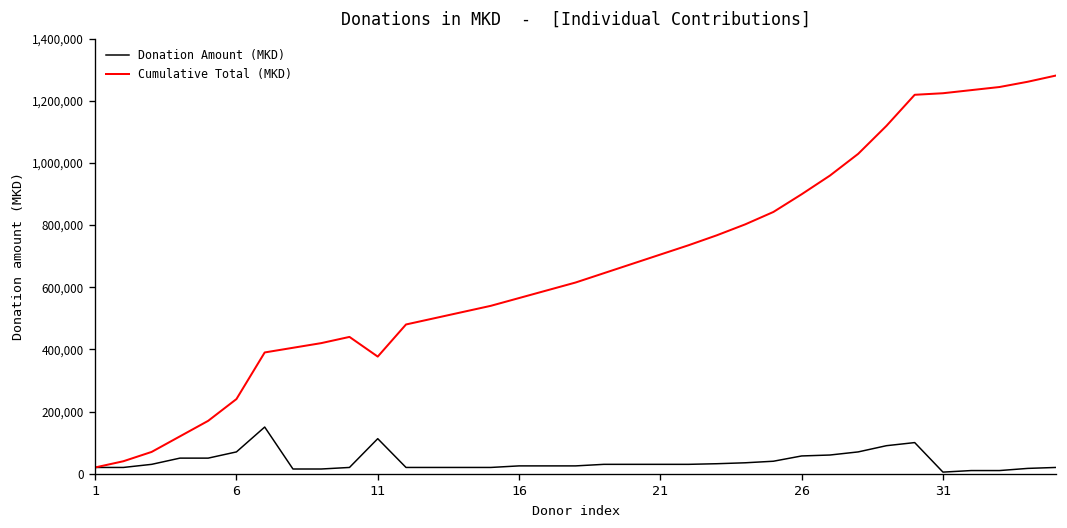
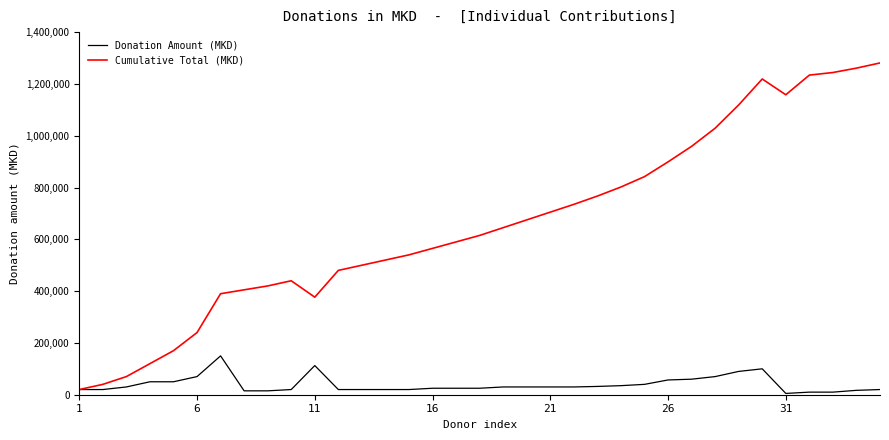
Cumulative Total (MKD), 31: 1,220,000 -> 1,160,000
